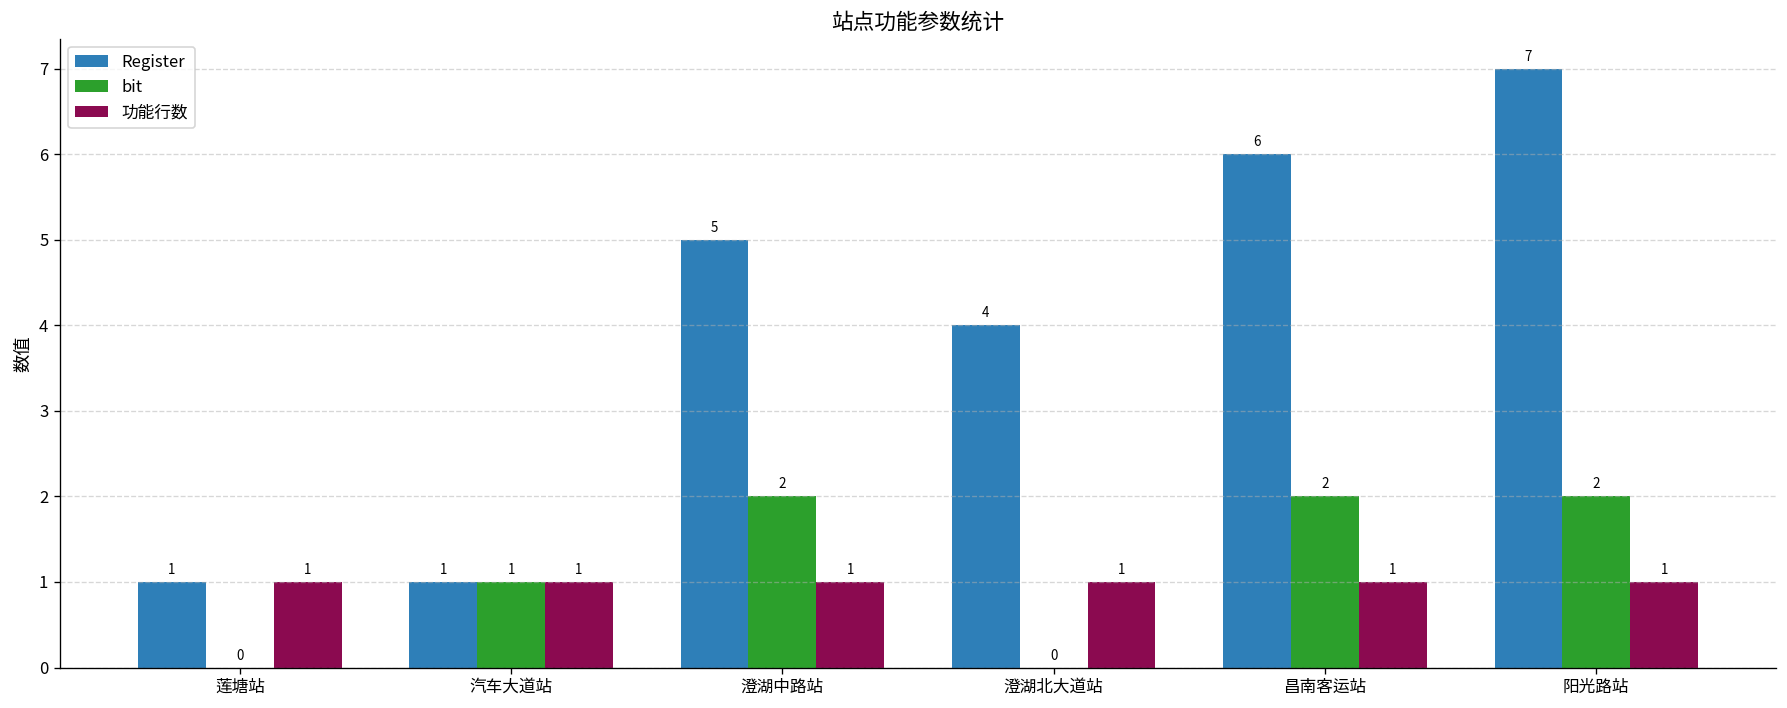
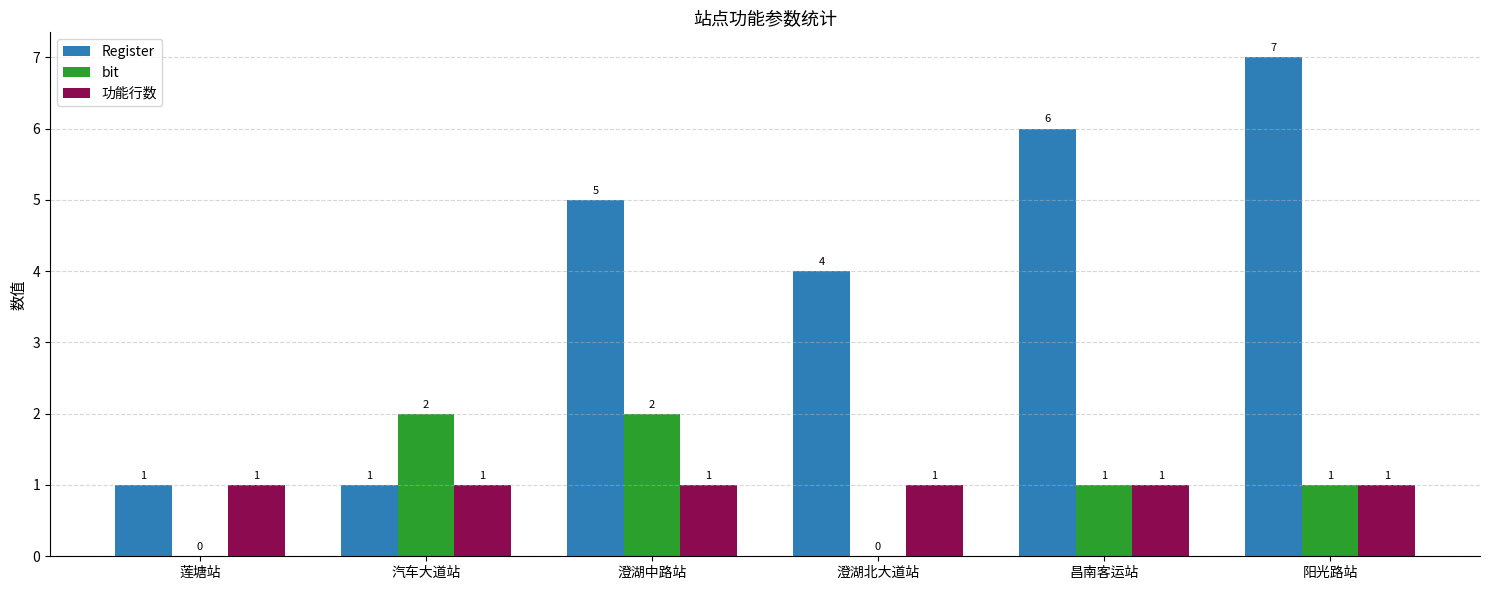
bit, 汽车大道站: 1 -> 2
bit, 昌南客运站: 2 -> 1
bit, 阳光路站: 2 -> 1
